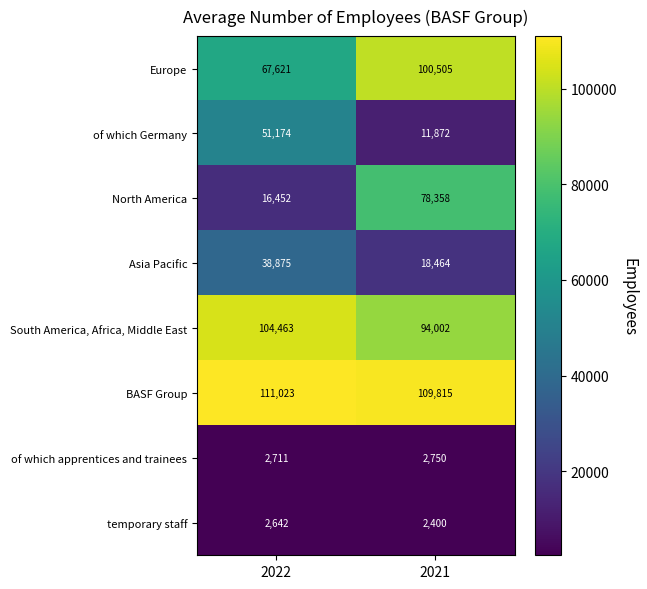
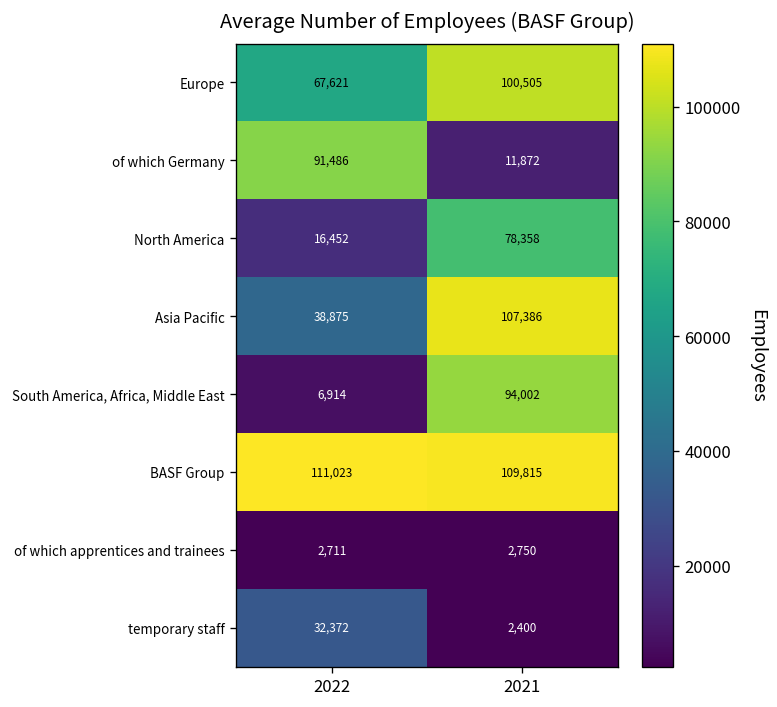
of which Germany, 2022: 51,174 -> 91,486
Asia Pacific, 2021: 18,464 -> 107,386
South America, Africa, Middle East, 2022: 104,463 -> 6,914
temporary staff, 2022: 2,642 -> 32,372
